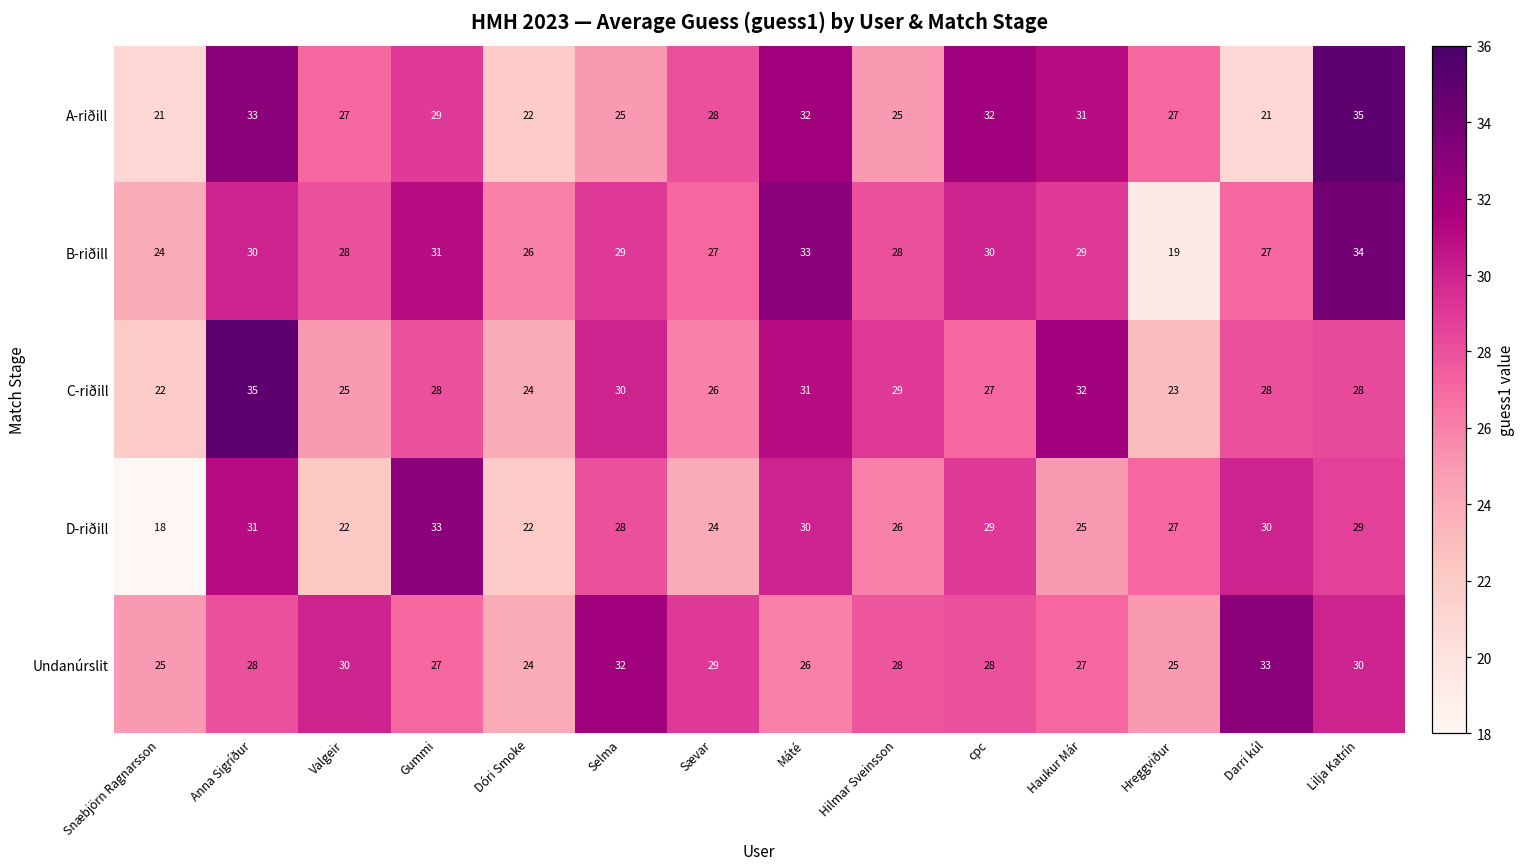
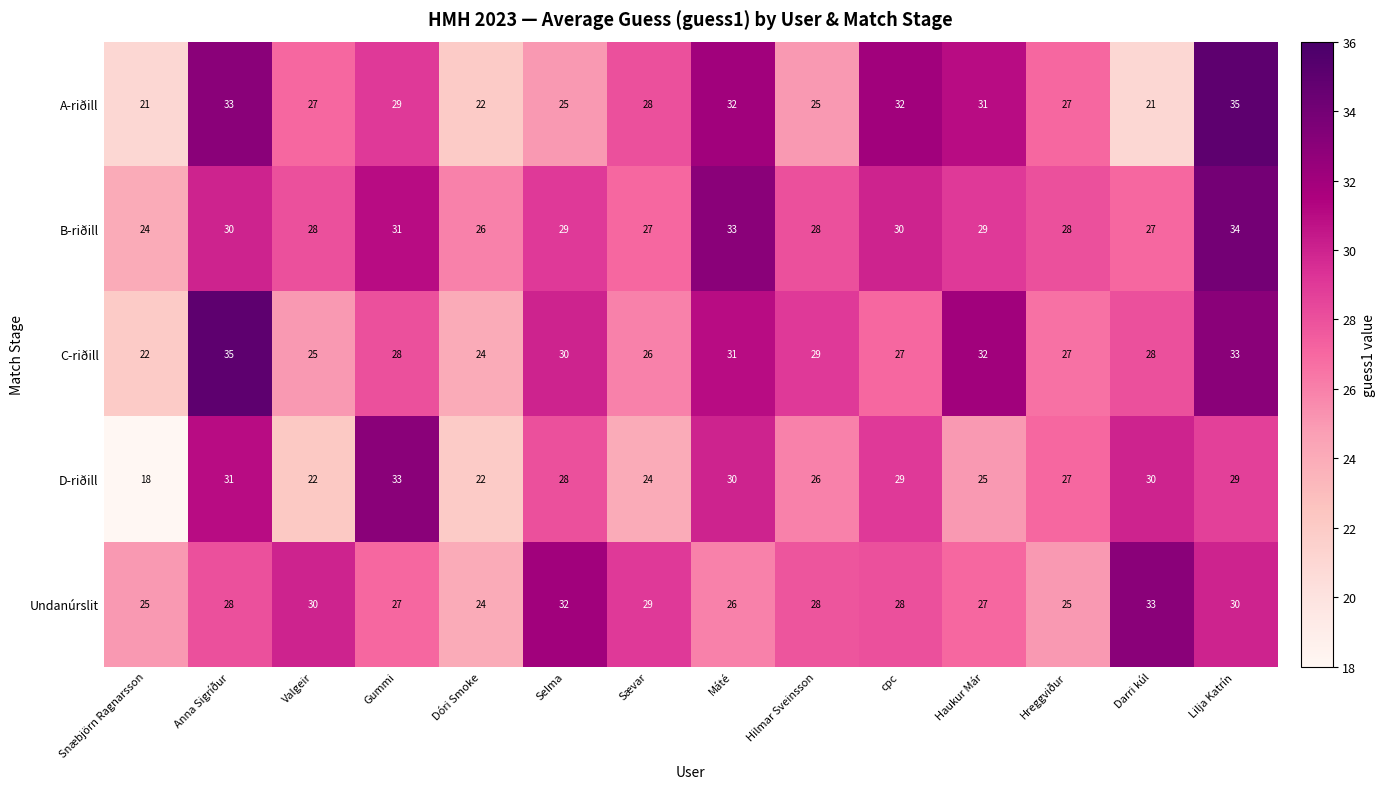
B-riðill, Hreggviður: 19 -> 28
C-riðill, Hreggviður: 23 -> 27
C-riðill, Lilja Katrín: 28 -> 33
